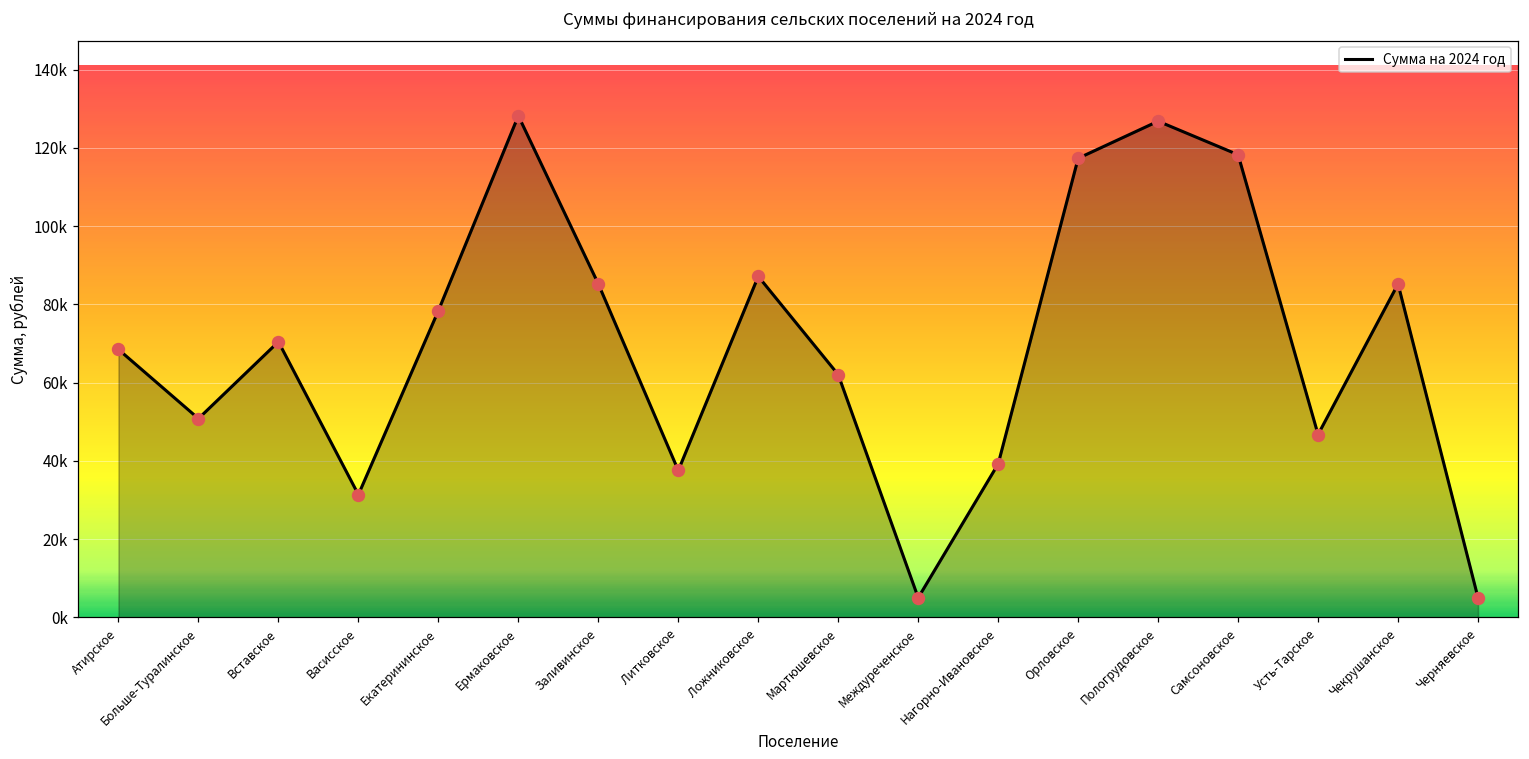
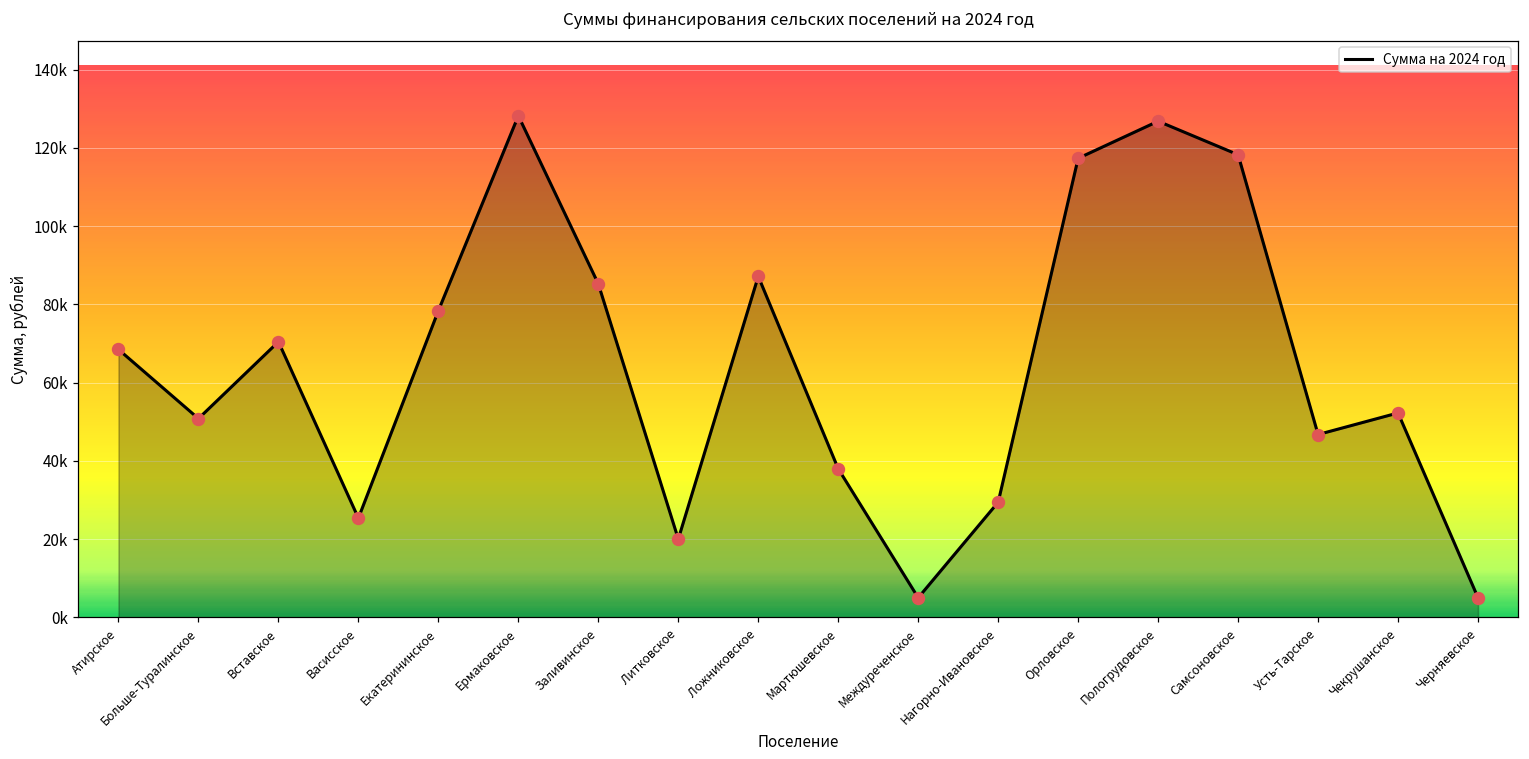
Васисское: 31000 -> 25000
Литковское: 38000 -> 20000
Мартюшевское: 62000 -> 38000
Нагорно-Ивановское: 39000 -> 29000
Чекрушанское: 85000 -> 52000
